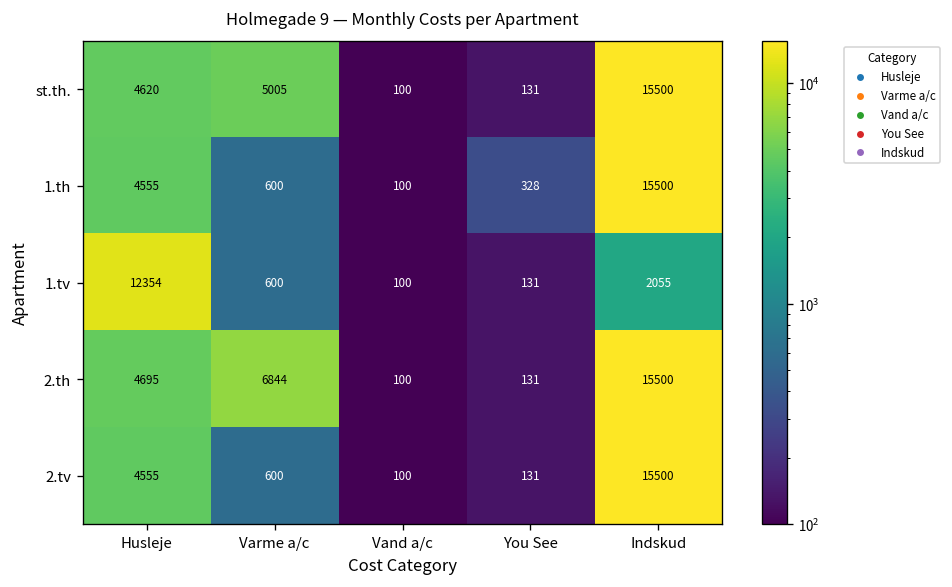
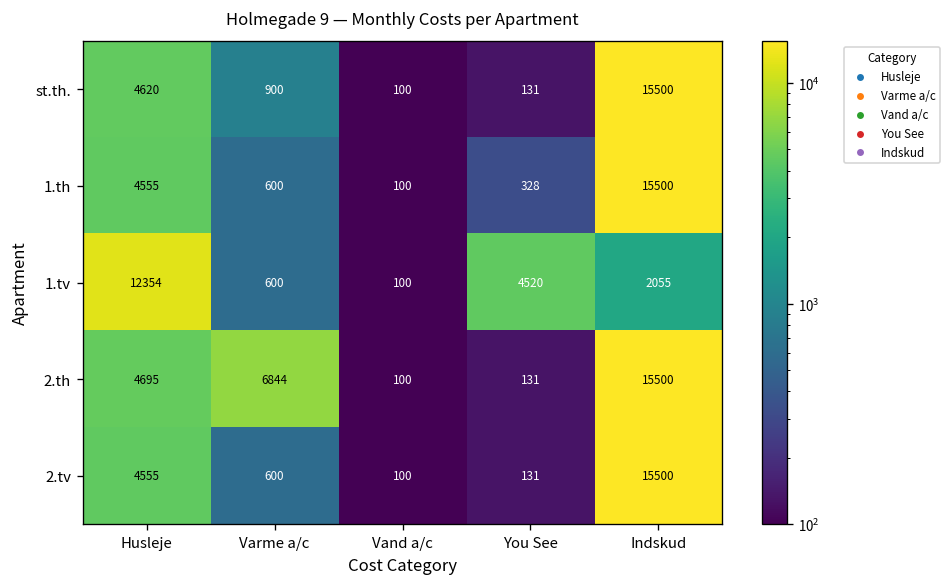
st.th., Varme a/c: 5005 -> 900
1.tv, You See: 131 -> 4520
